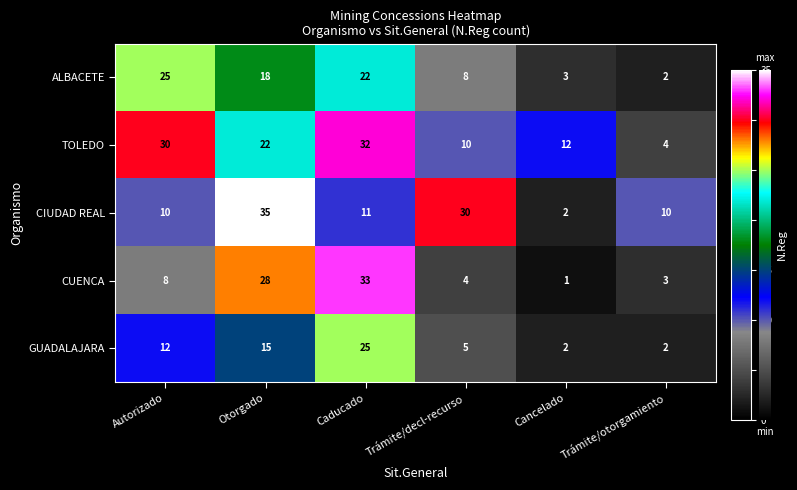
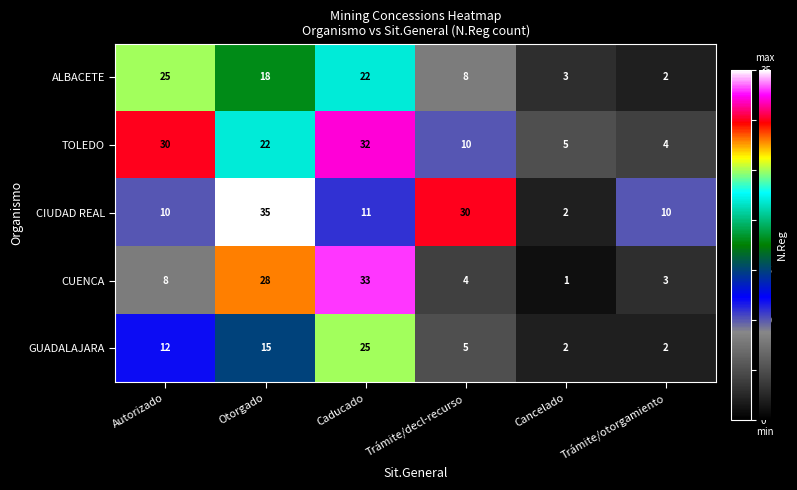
TOLEDO, Cancelado: 12 -> 5
